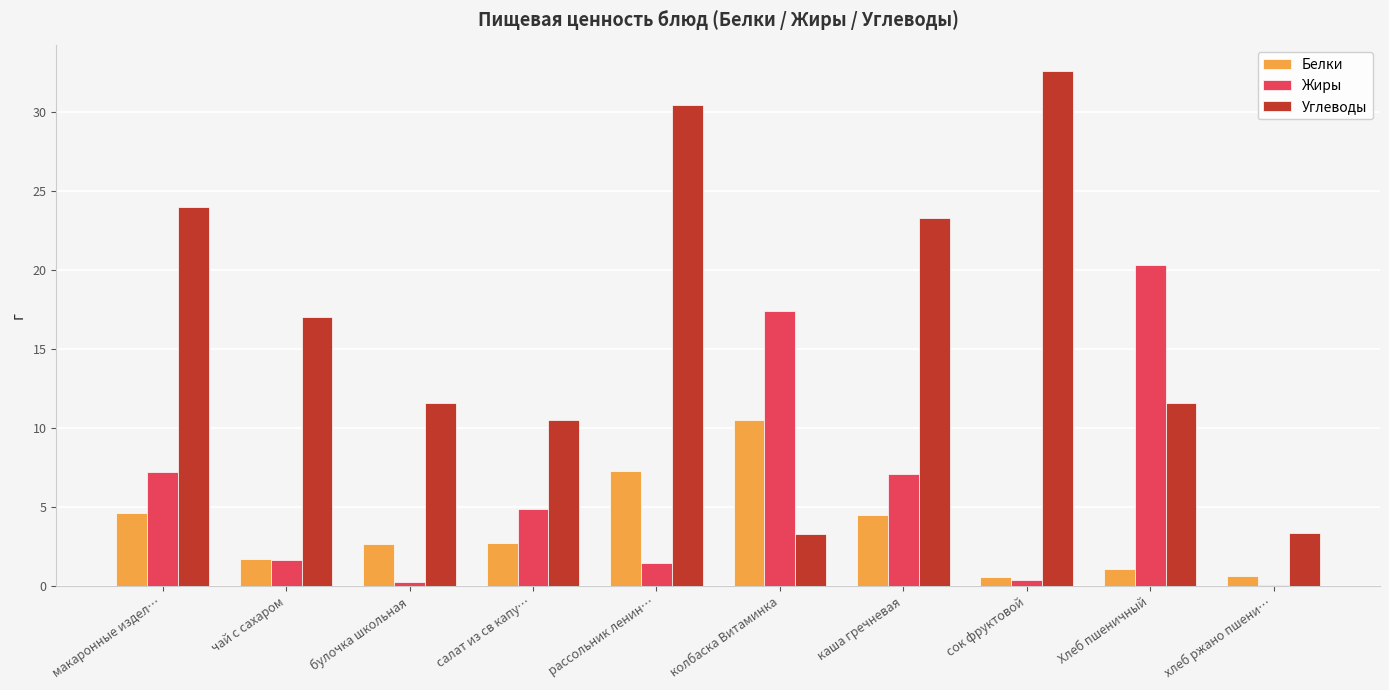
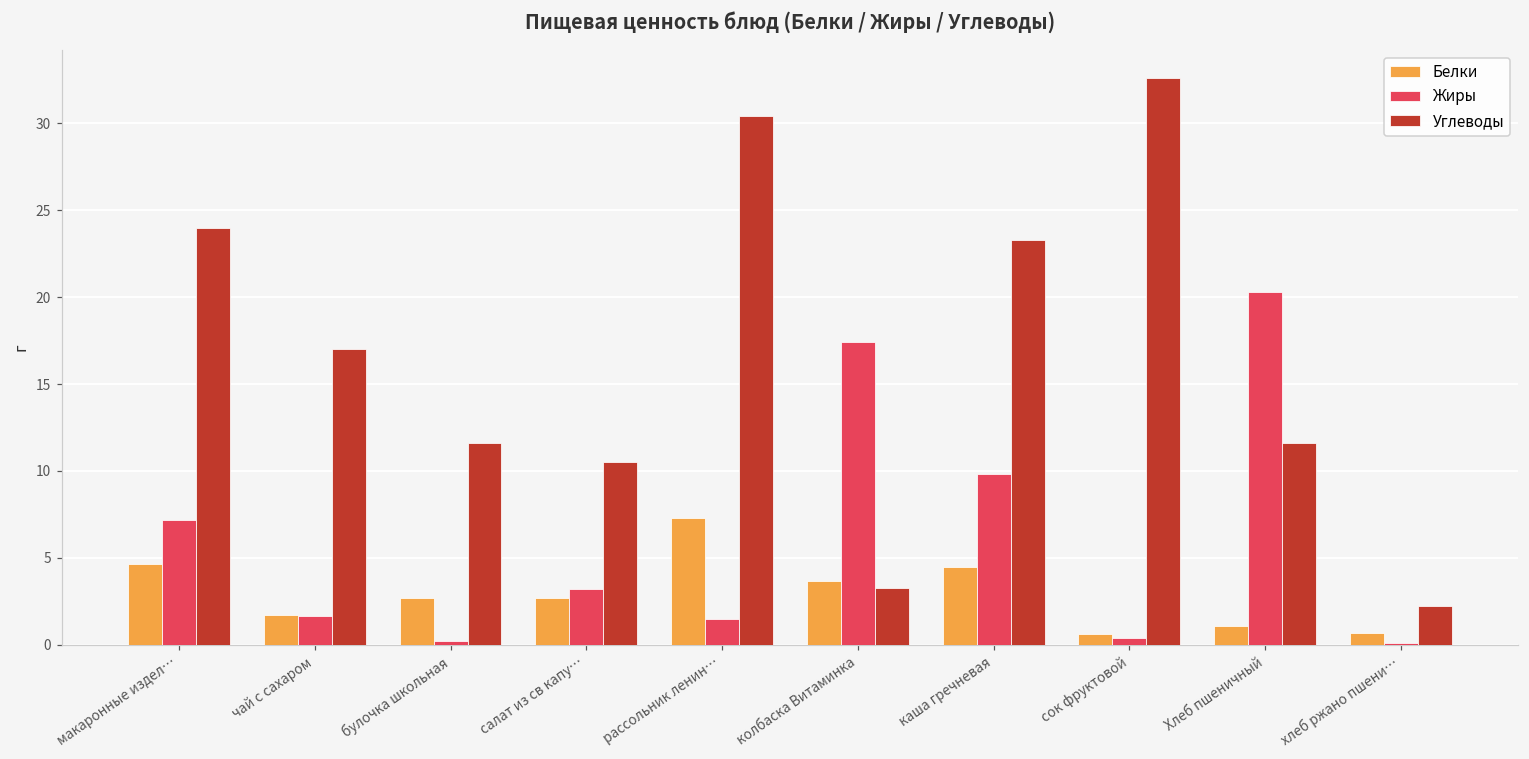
Жиры, салат из св капу…: 4.9 -> 3.2
Белки, колбаска Витаминка: 10.5 -> 3.7
Жиры, каша гречневая: 7.1 -> 9.8
Углеводы, хлеб ржано пшени…: 3.3 -> 2.2
